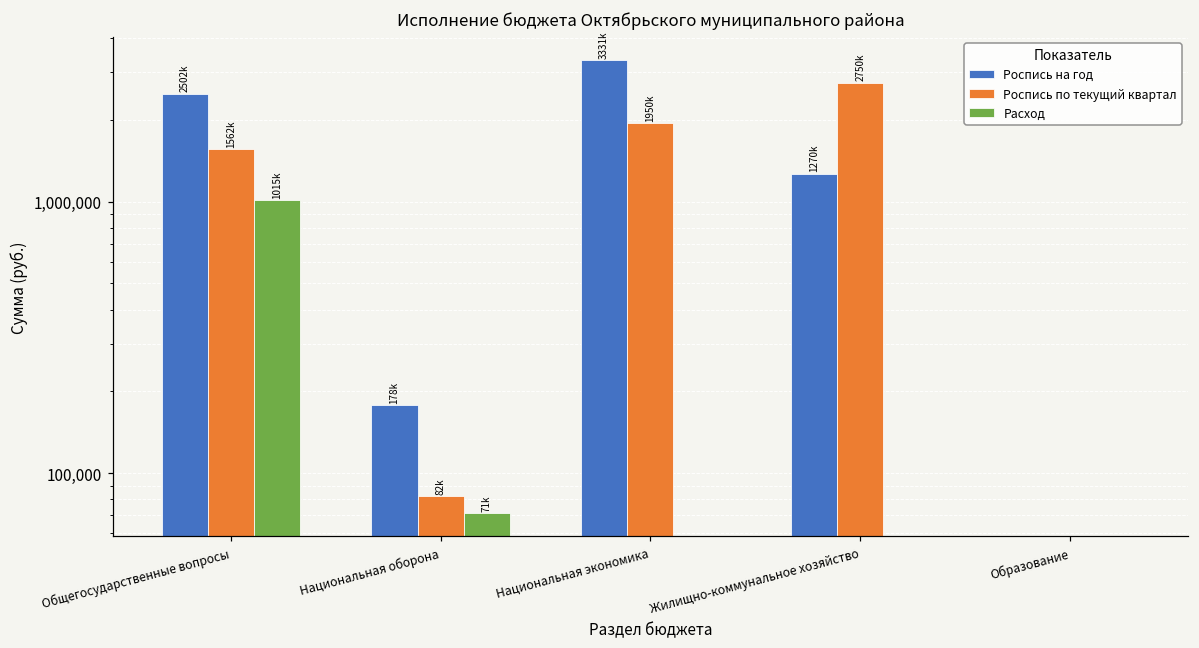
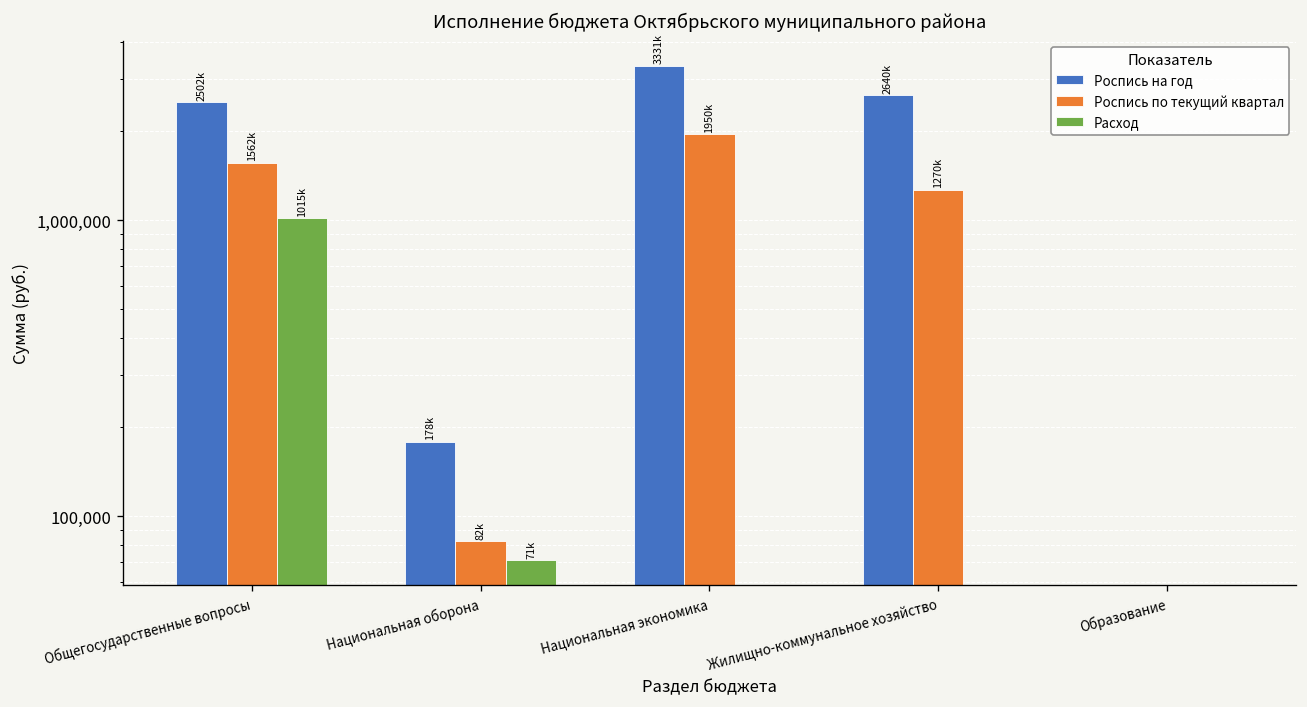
Роспись на год, Жилищно-коммунальное хозяйство: 1270k -> 2640k
Роспись по текущий квартал, Жилищно-коммунальное хозяйство: 2750k -> 1270k
